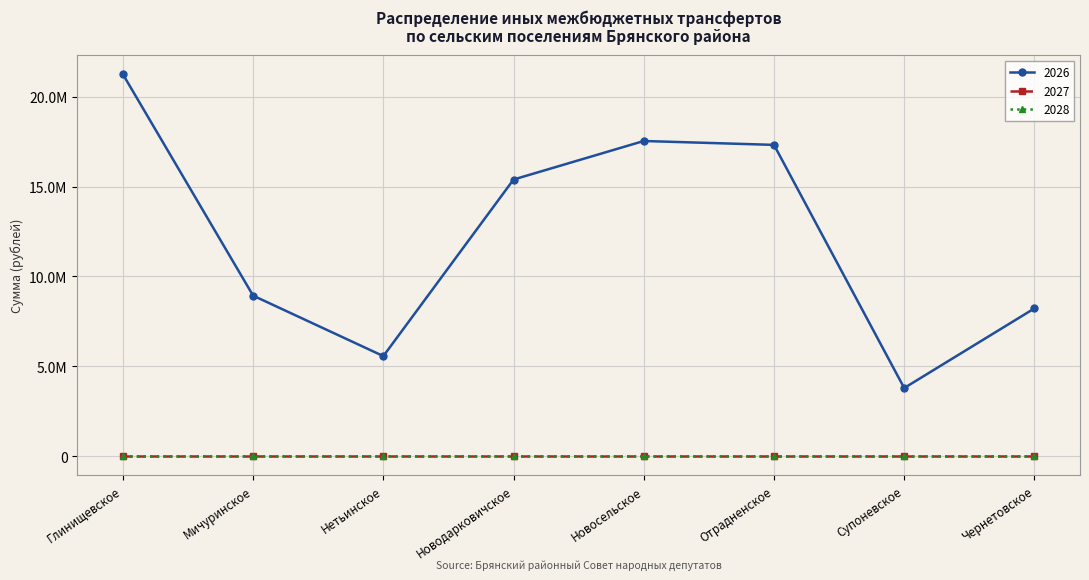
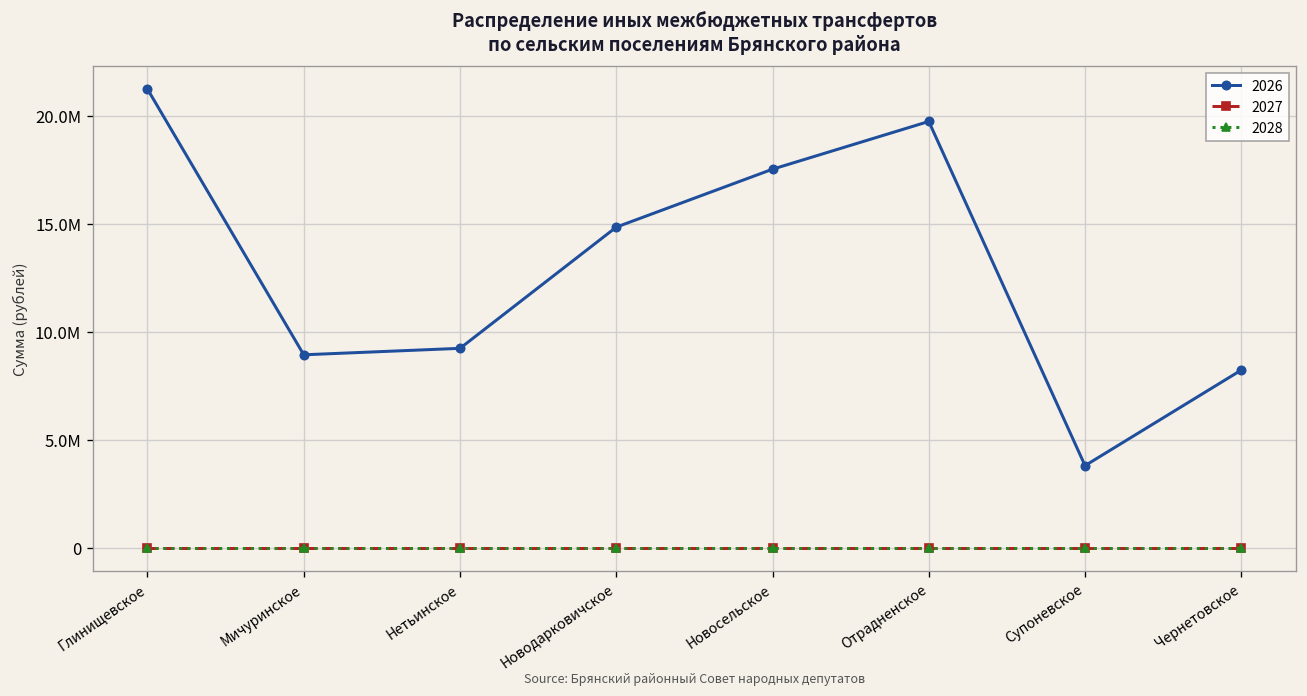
2026, Нетьинское: 5600000 -> 9200000
2026, Новодарковичское: 15400000 -> 14800000
2026, Отрадненское: 17300000 -> 19700000
